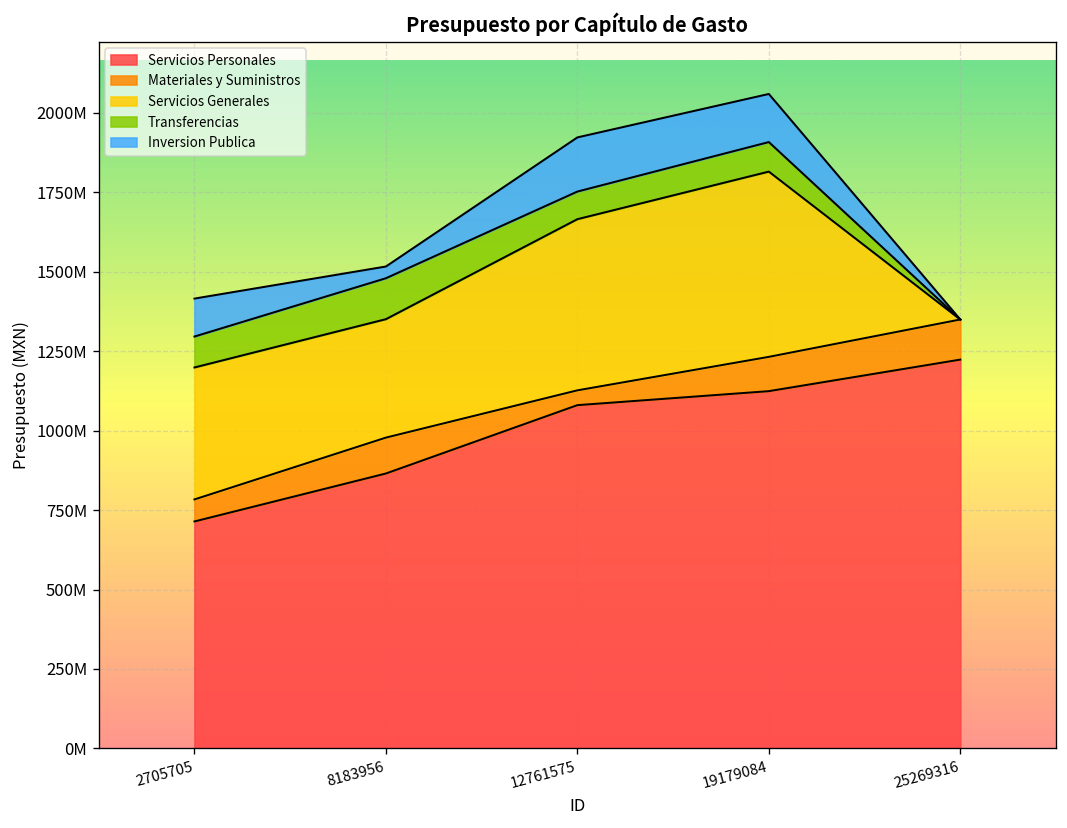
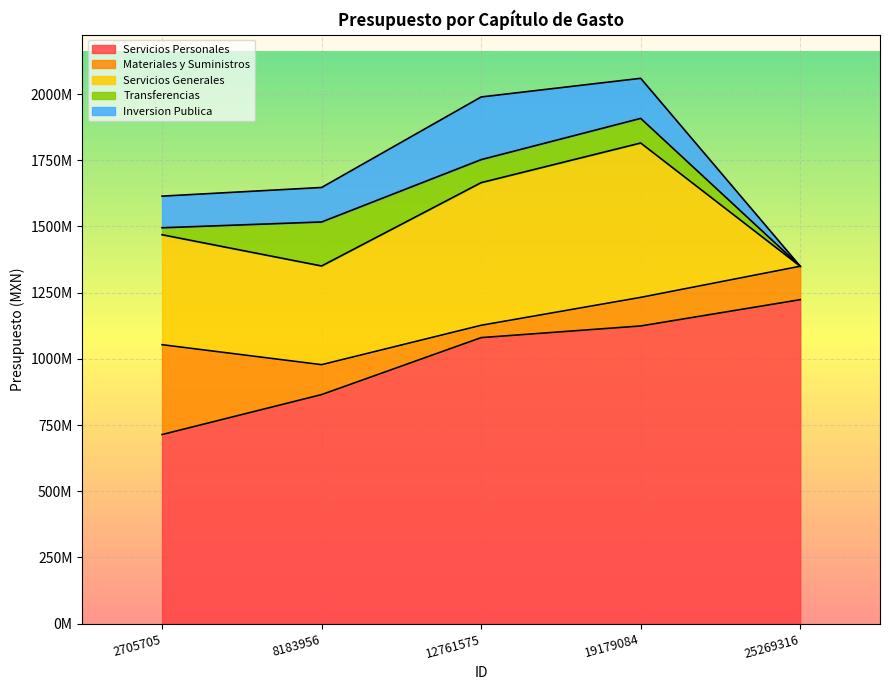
Materiales y Suministros, 2705705: 70000000 -> 340000000
Transferencias, 2705705: 100000000 -> 30000000
Transferencias, 8183956: 130000000 -> 170000000
Inversion Publica, 8183956: 40000000 -> 130000000
Inversion Publica, 12761575: 170000000 -> 240000000
